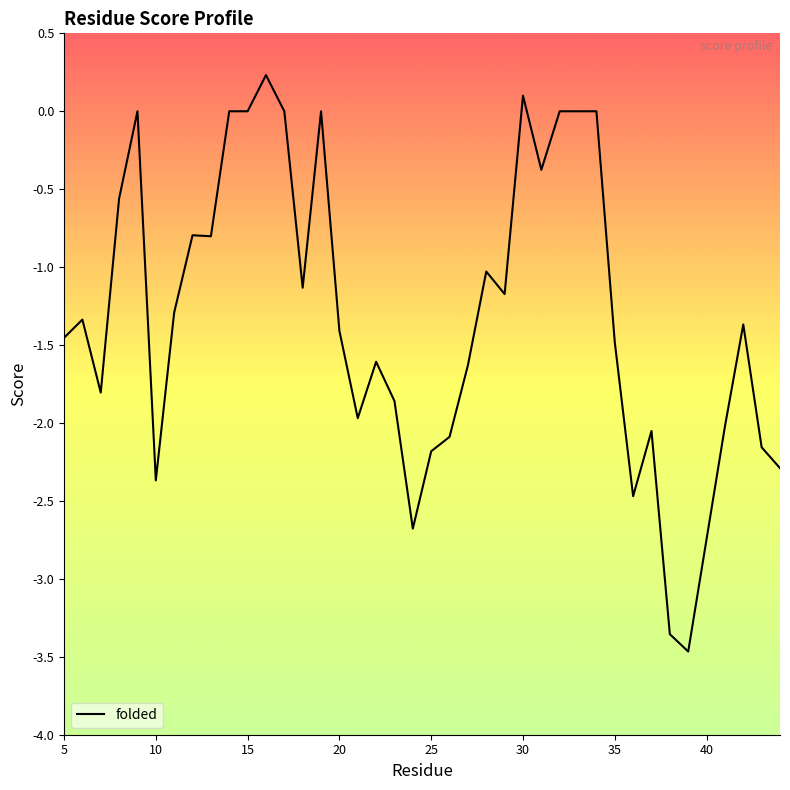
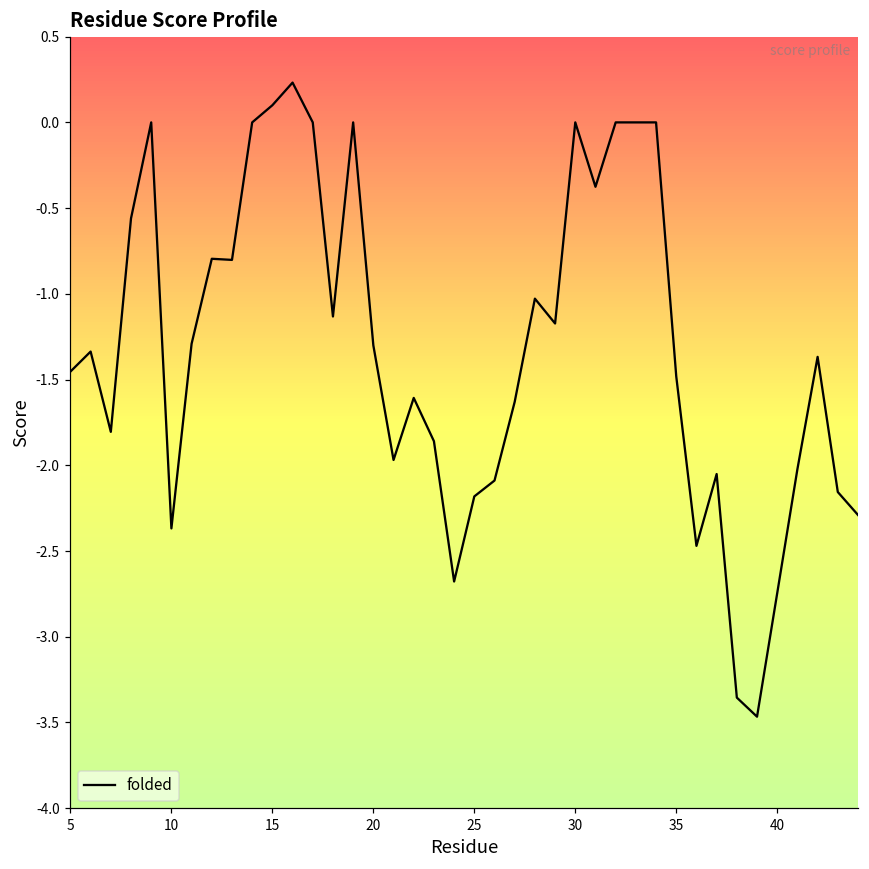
15: 0.0 -> 0.1
20: -1.41 -> -1.30
30: 0.1 -> 0.0
